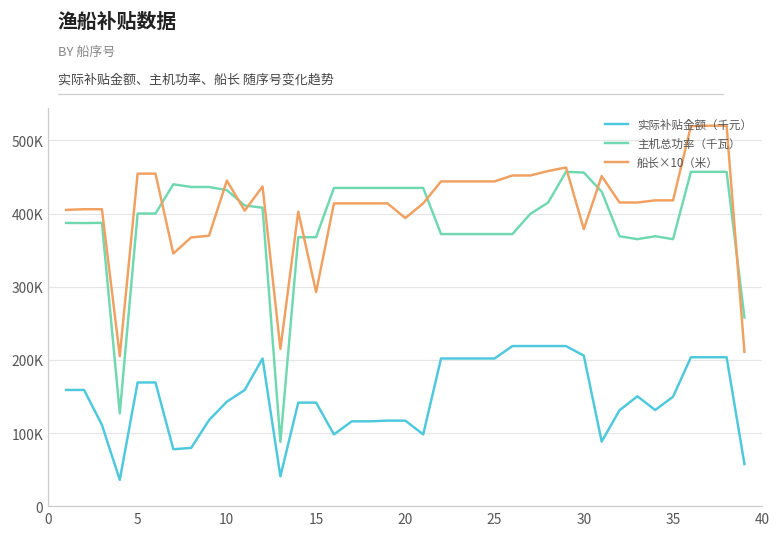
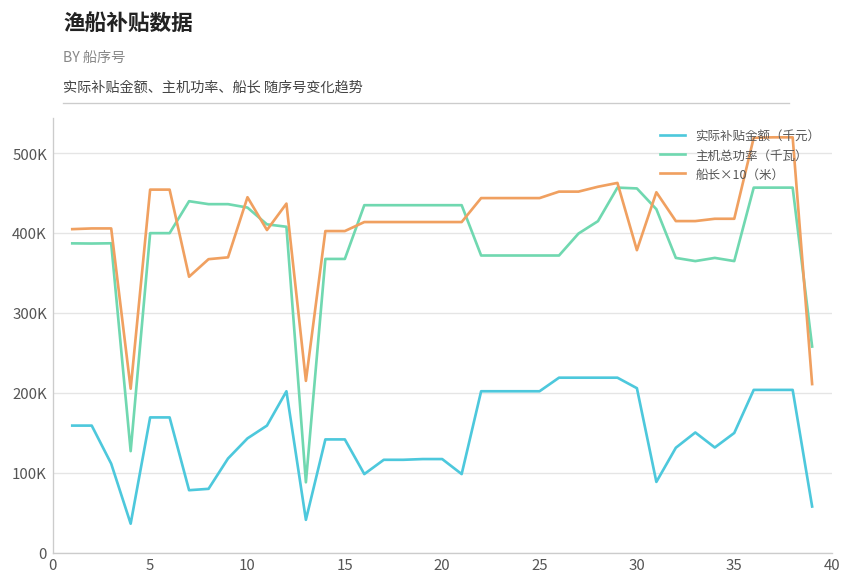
船长×10（米）, 15: 290000 -> 400000
船长×10（米）, 20: 390000 -> 410000
